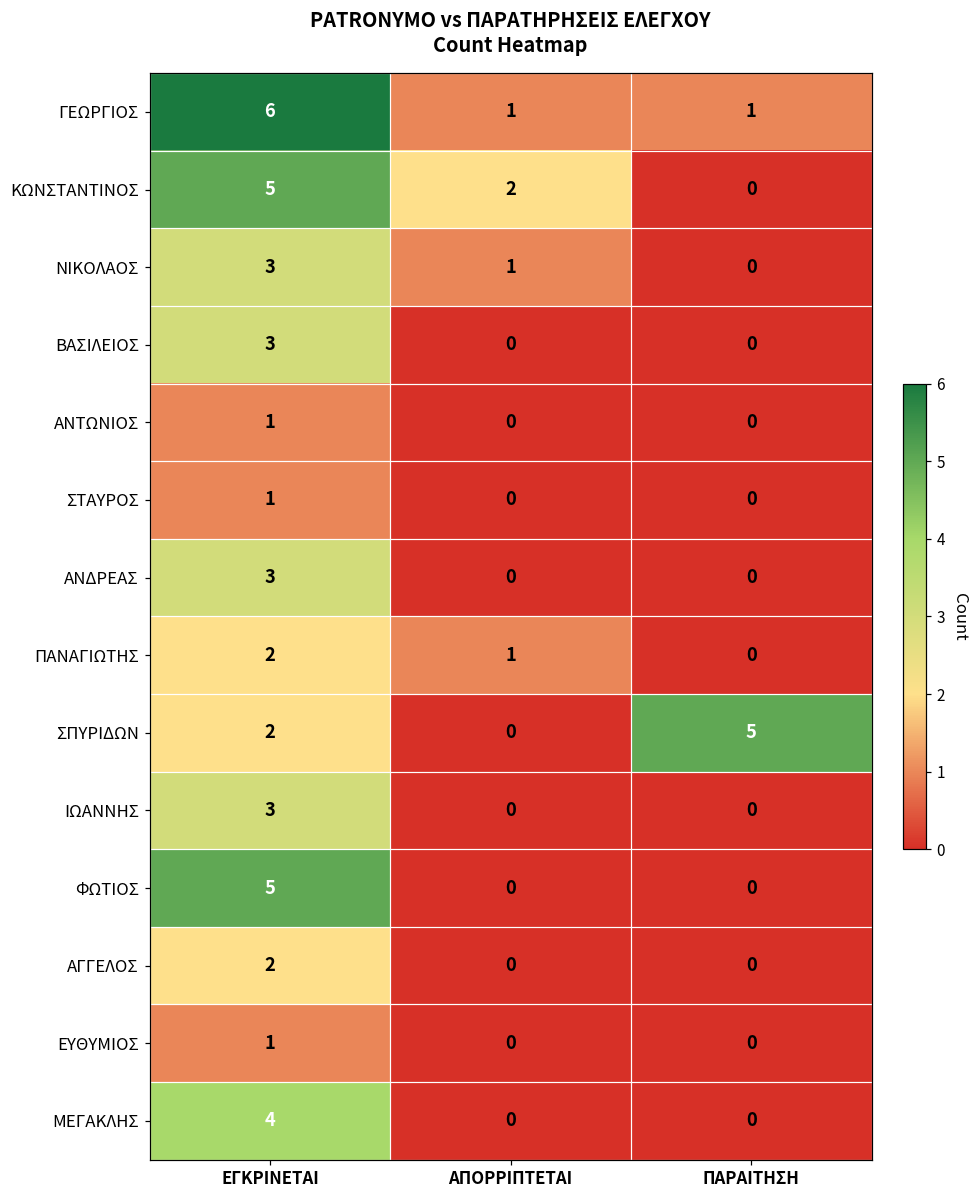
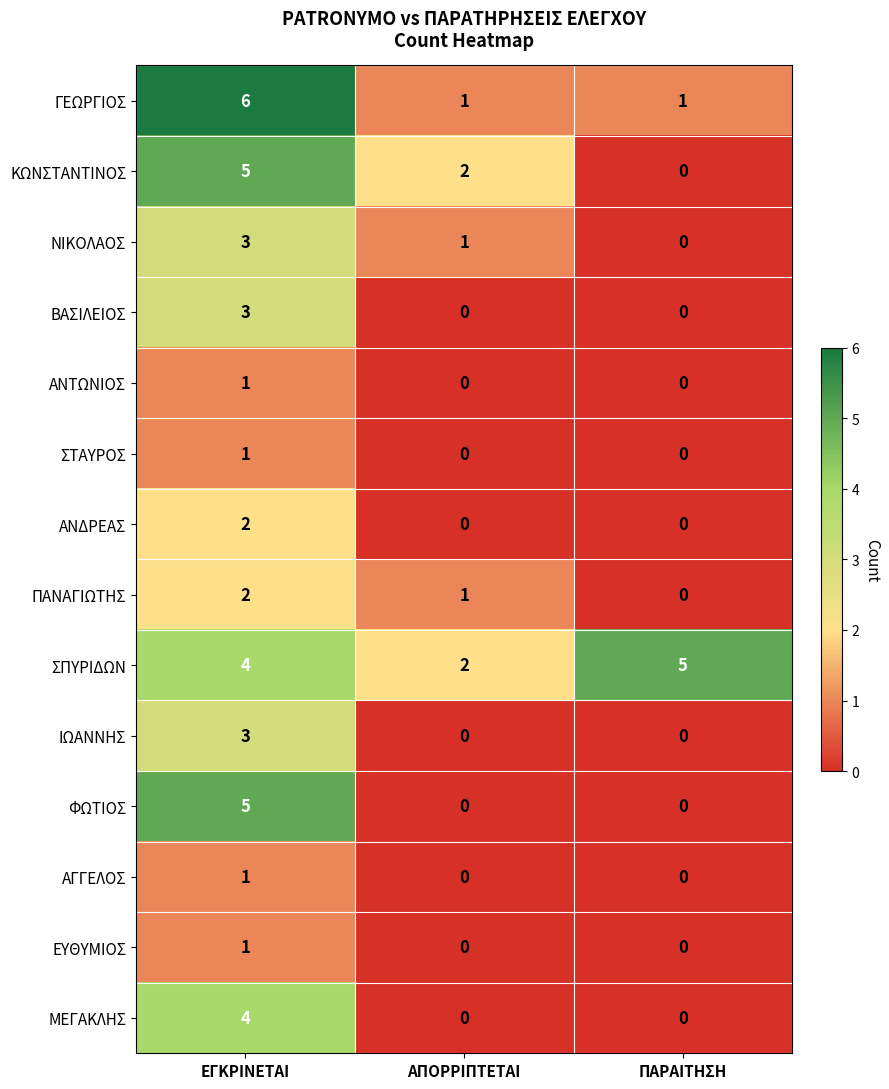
ΑΝΔΡΕΑΣ, ΕΓΚΡΙΝΕΤΑΙ: 3 -> 2
ΣΠΥΡΙΔΩΝ, ΕΓΚΡΙΝΕΤΑΙ: 2 -> 4
ΣΠΥΡΙΔΩΝ, ΑΠΟΡΡΙΠΤΕΤΑΙ: 0 -> 2
ΑΓΓΕΛΟΣ, ΕΓΚΡΙΝΕΤΑΙ: 2 -> 1
